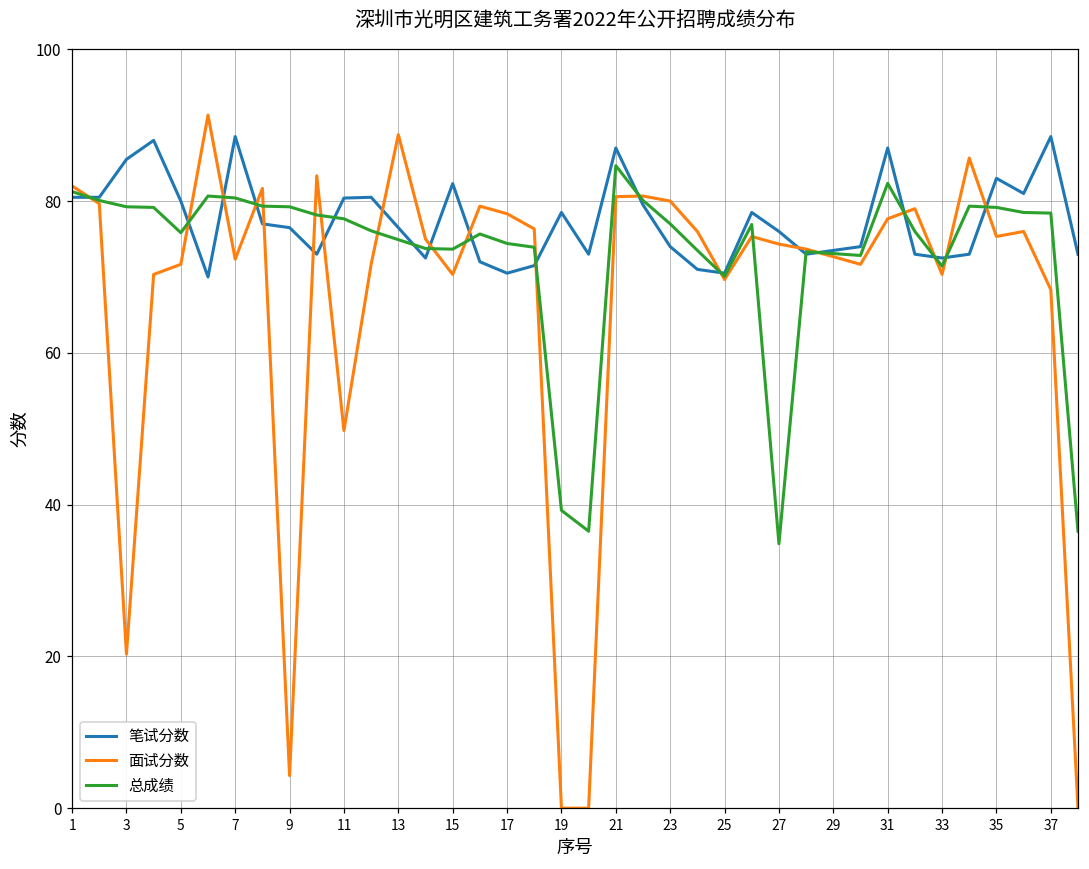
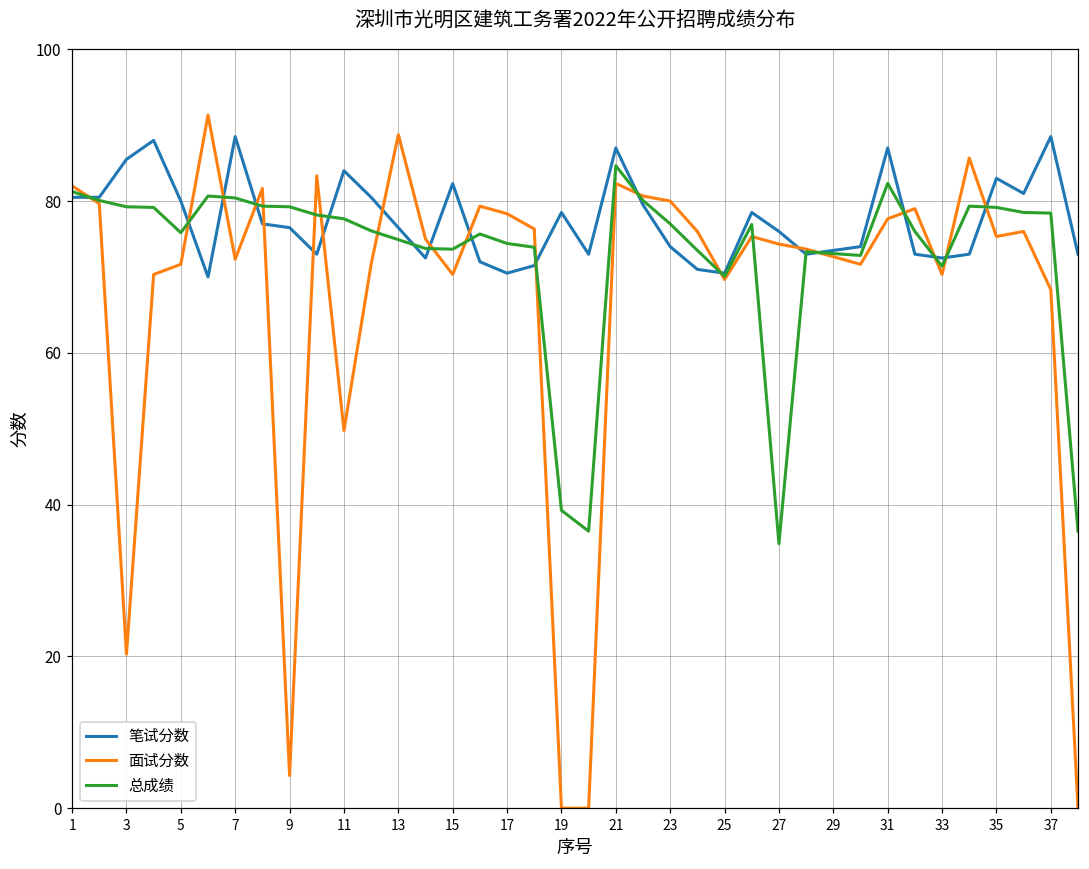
笔试分数, 11: 80 -> 84
面试分数, 21: 81 -> 82
